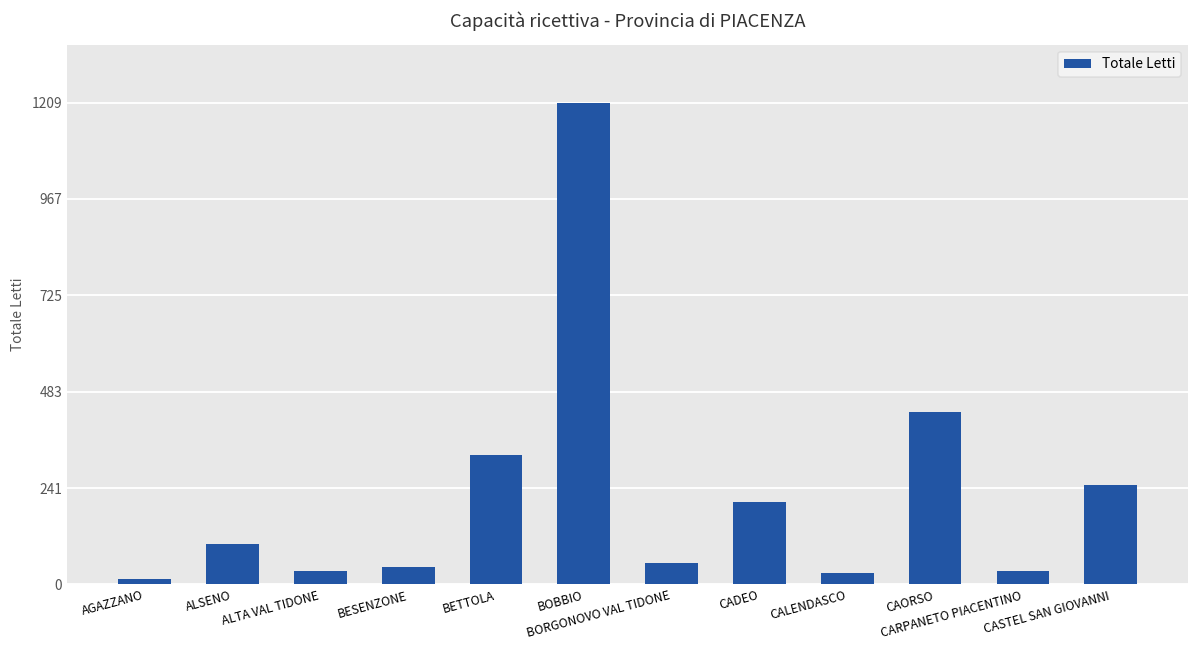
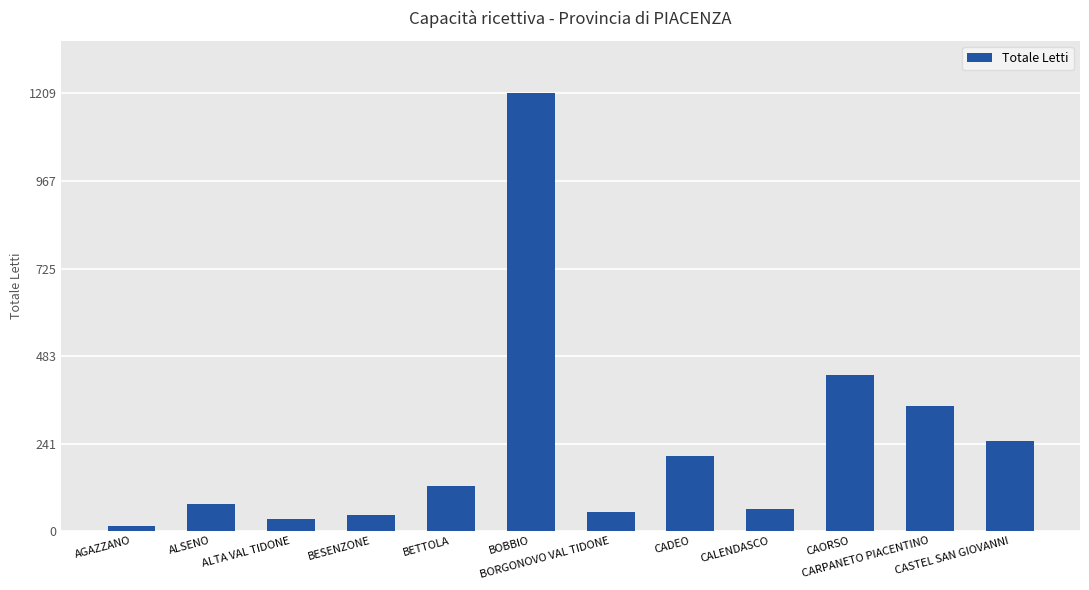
ALSENO: 100 -> 70
BETTOLA: 320 -> 120
CALENDASCO: 30 -> 60
CARPANETO PIACENTINO: 30 -> 340
